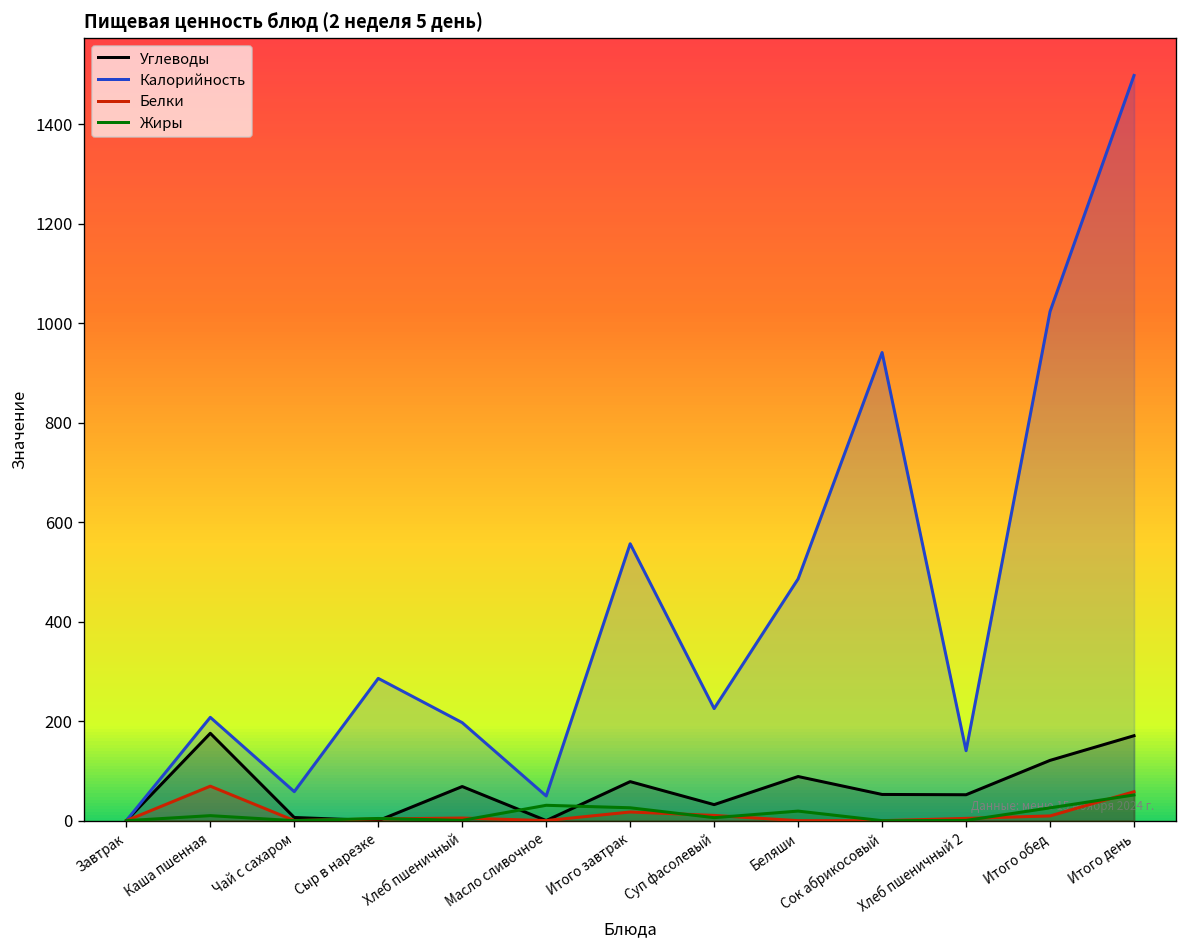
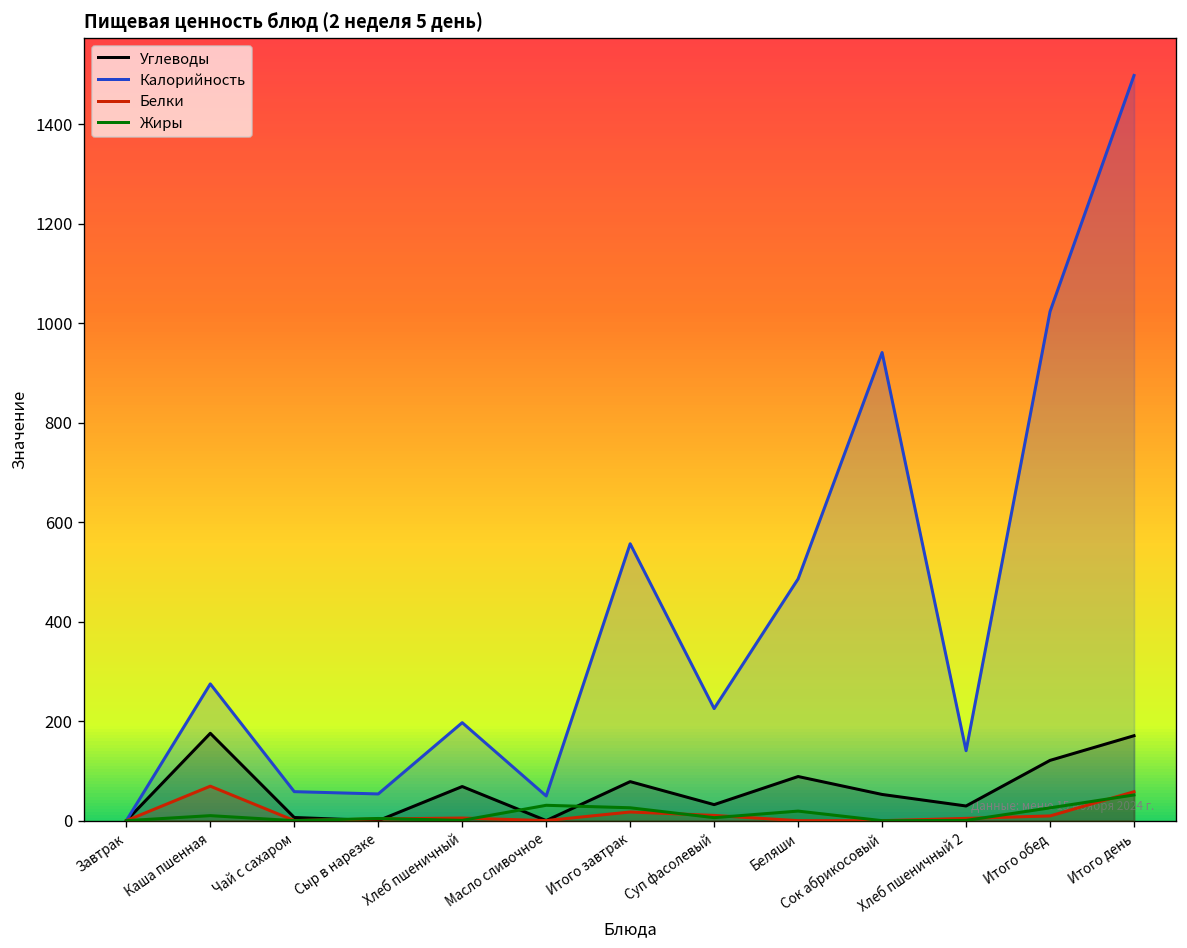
Калорийность, Каша пшенная: 210 -> 270
Калорийность, Сыр в нарезке: 290 -> 50
Углеводы, Хлеб пшеничный 2: 50 -> 30
